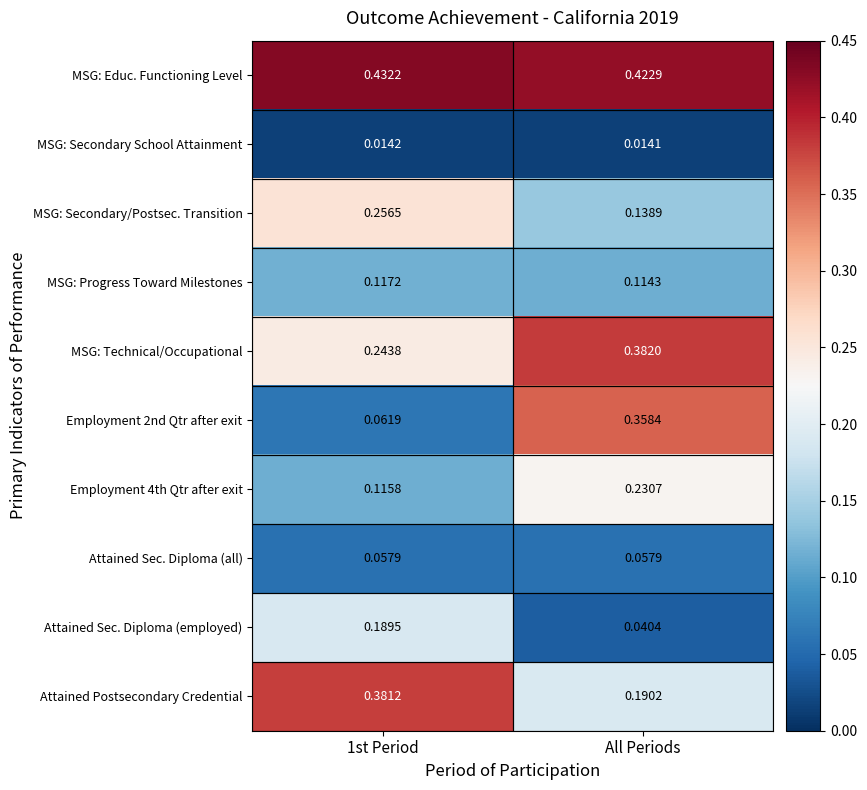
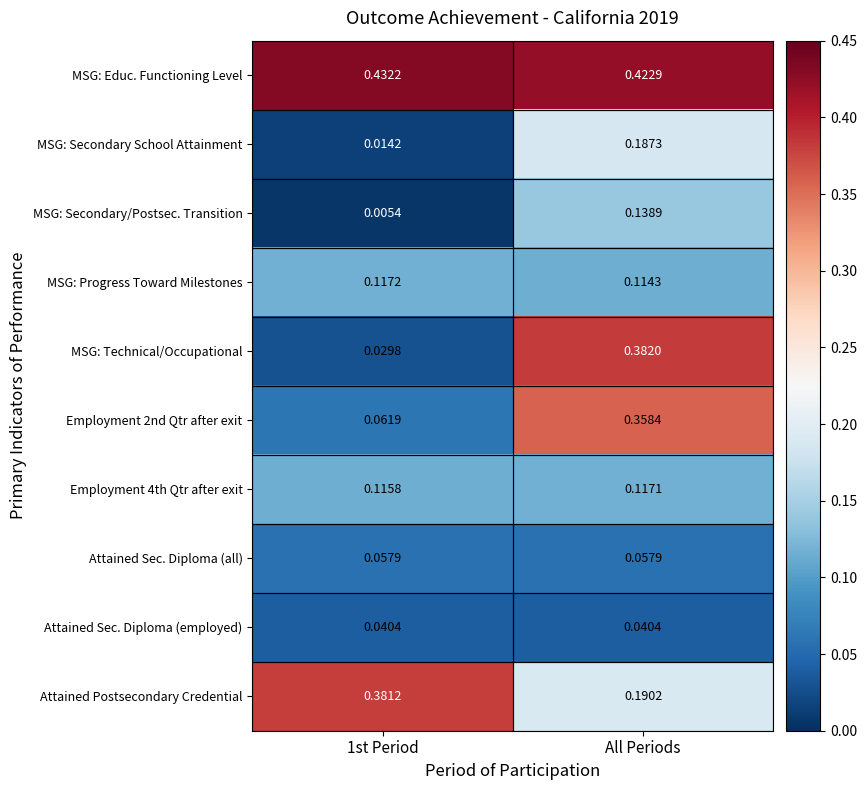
MSG: Secondary School Attainment, All Periods: 0.0141 -> 0.1873
MSG: Secondary/Postsec. Transition, 1st Period: 0.2565 -> 0.0054
MSG: Technical/Occupational, 1st Period: 0.2438 -> 0.0298
Employment 4th Qtr after exit, All Periods: 0.2307 -> 0.1171
Attained Sec. Diploma (employed), 1st Period: 0.1895 -> 0.0404
